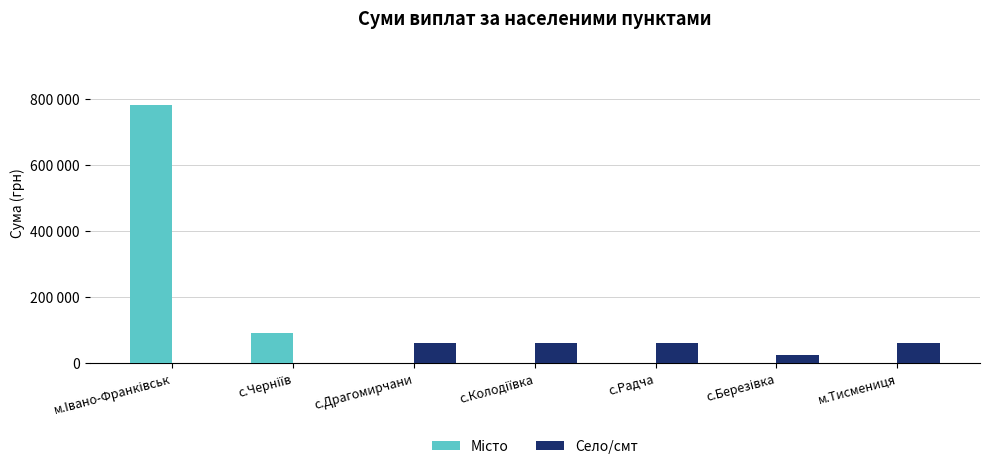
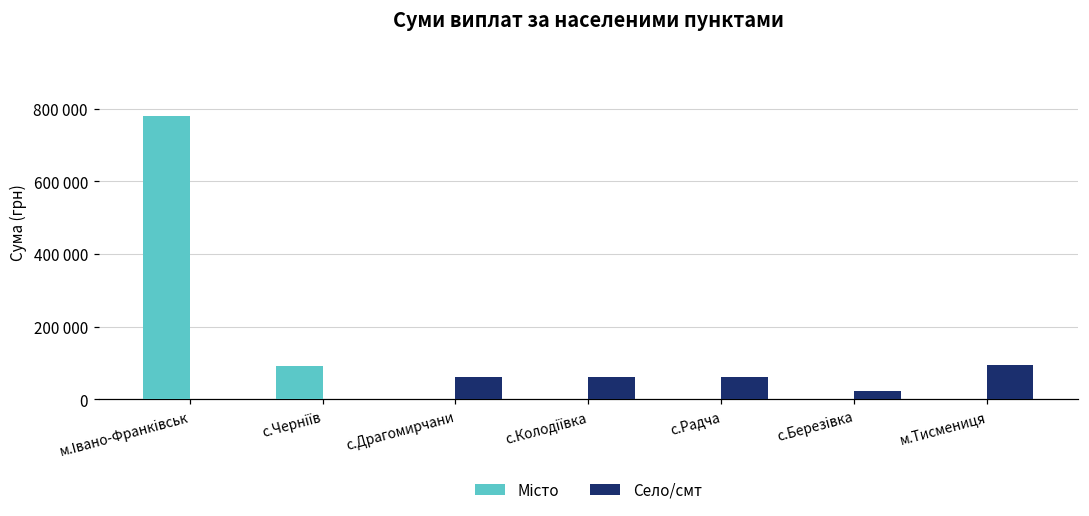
Село/смт, м.Тисмениця: 60000 -> 100000
